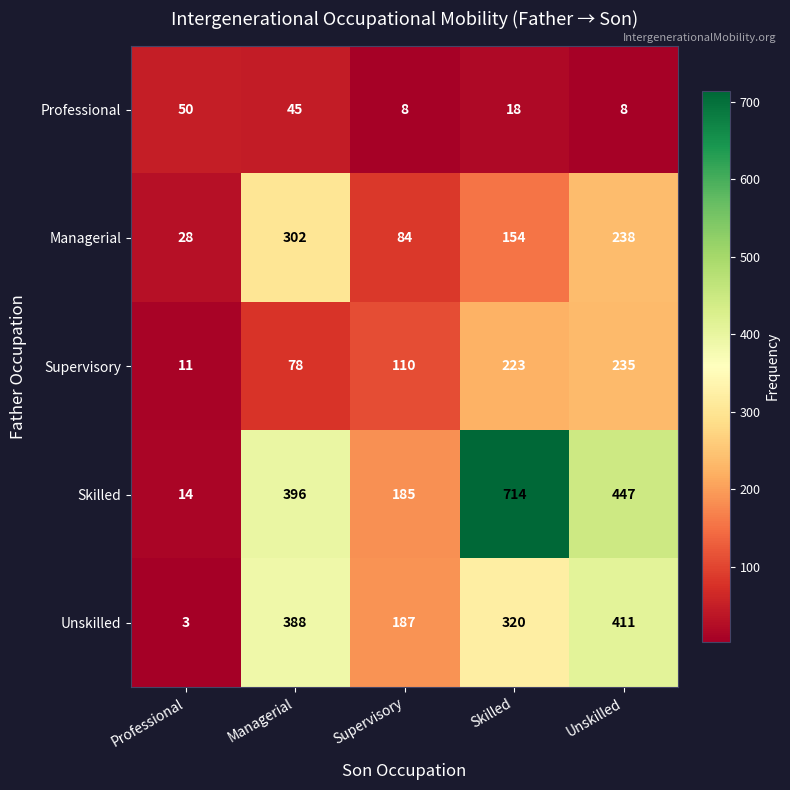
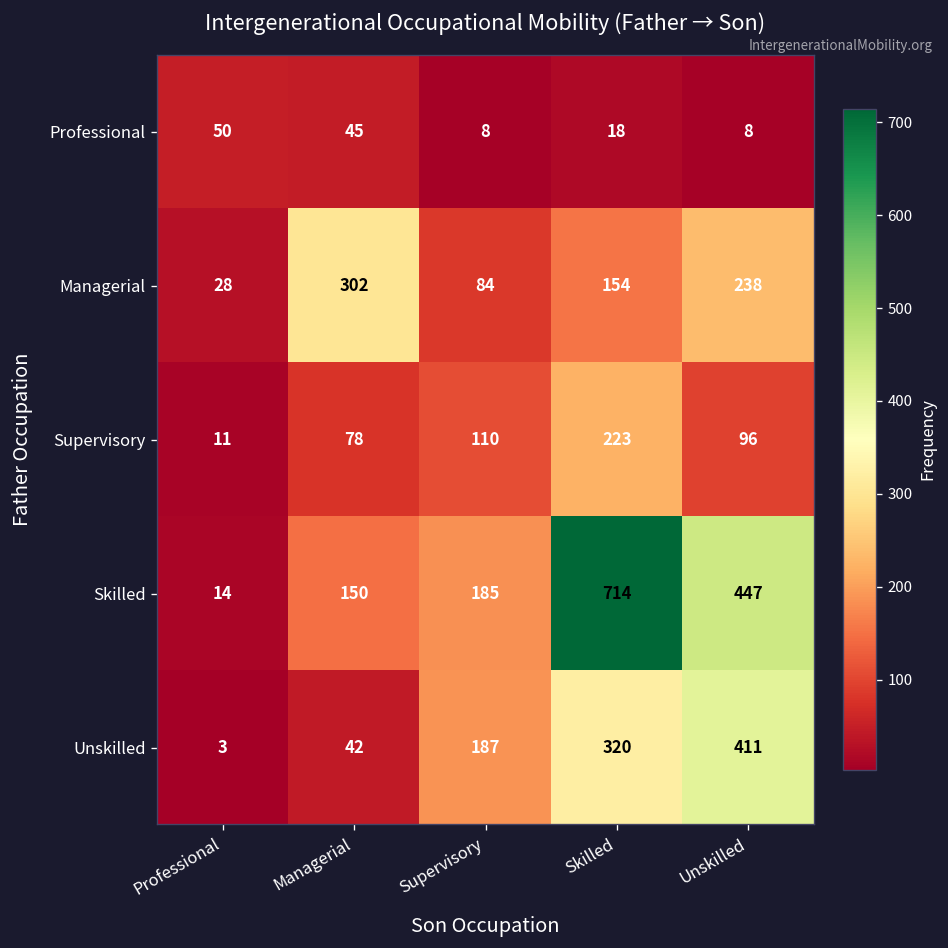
Supervisory, Unskilled: 235 -> 96
Skilled, Managerial: 396 -> 150
Unskilled, Managerial: 388 -> 42
